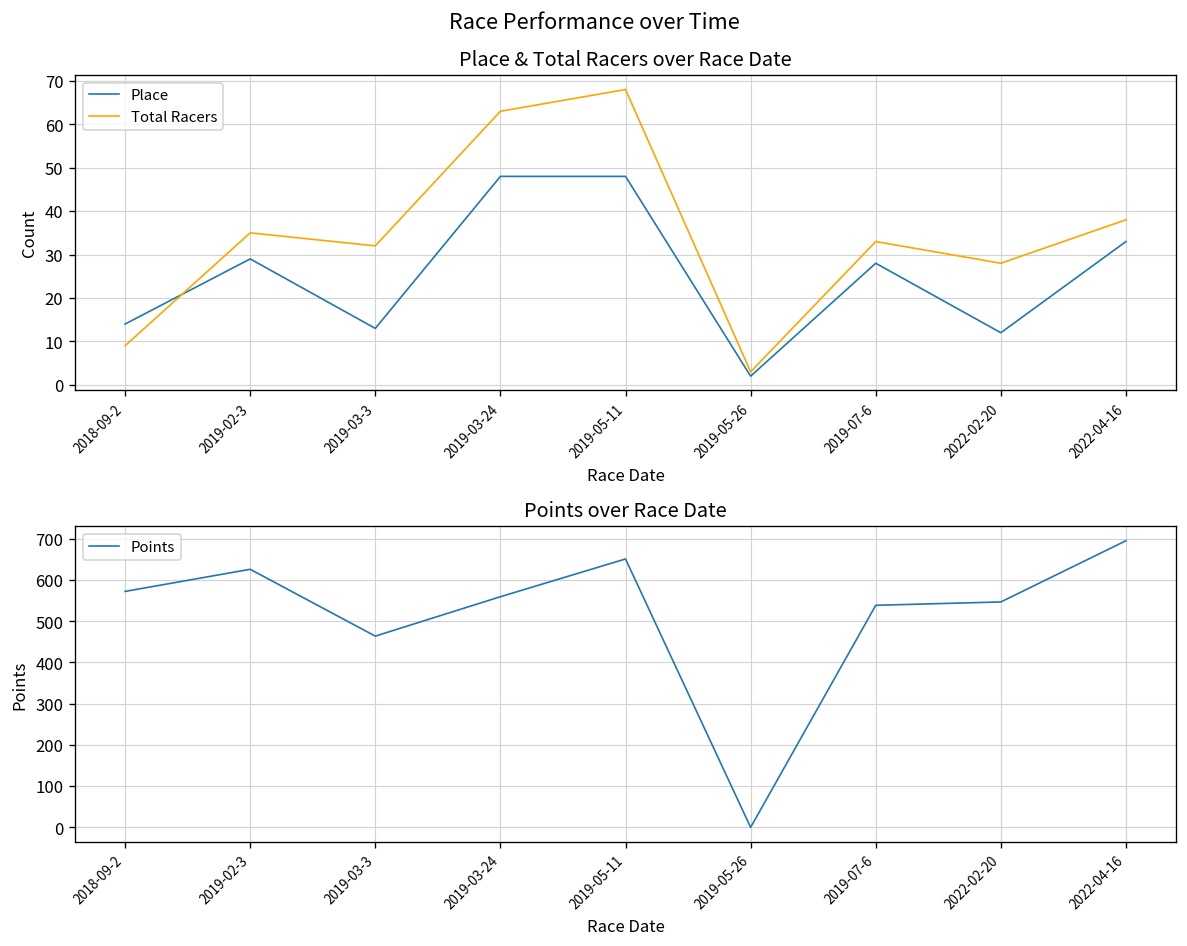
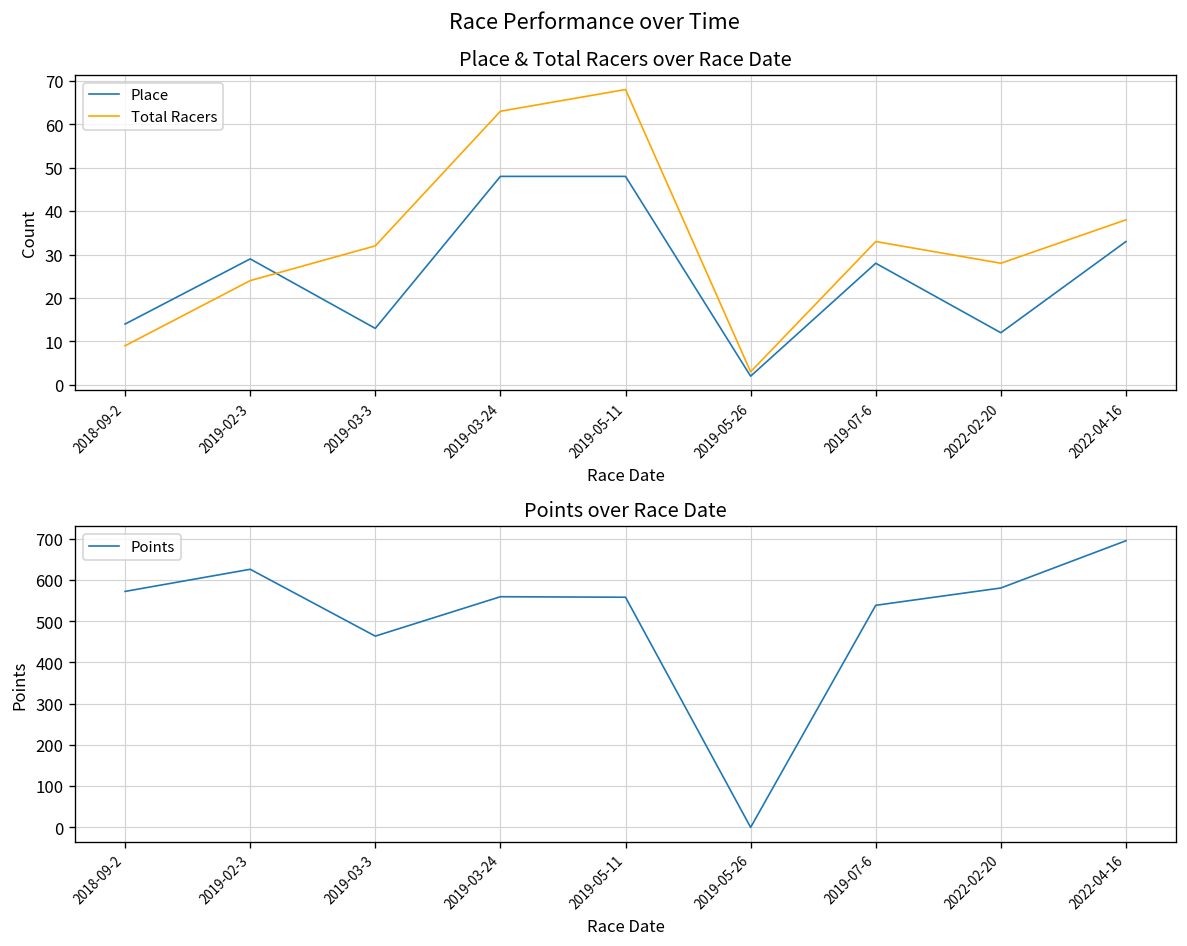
Place & Total Racers over Race Date, Total Racers, 2019-02-3: 35 -> 24
Points over Race Date, 2019-05-11: 650 -> 560
Points over Race Date, 2022-02-20: 550 -> 580
